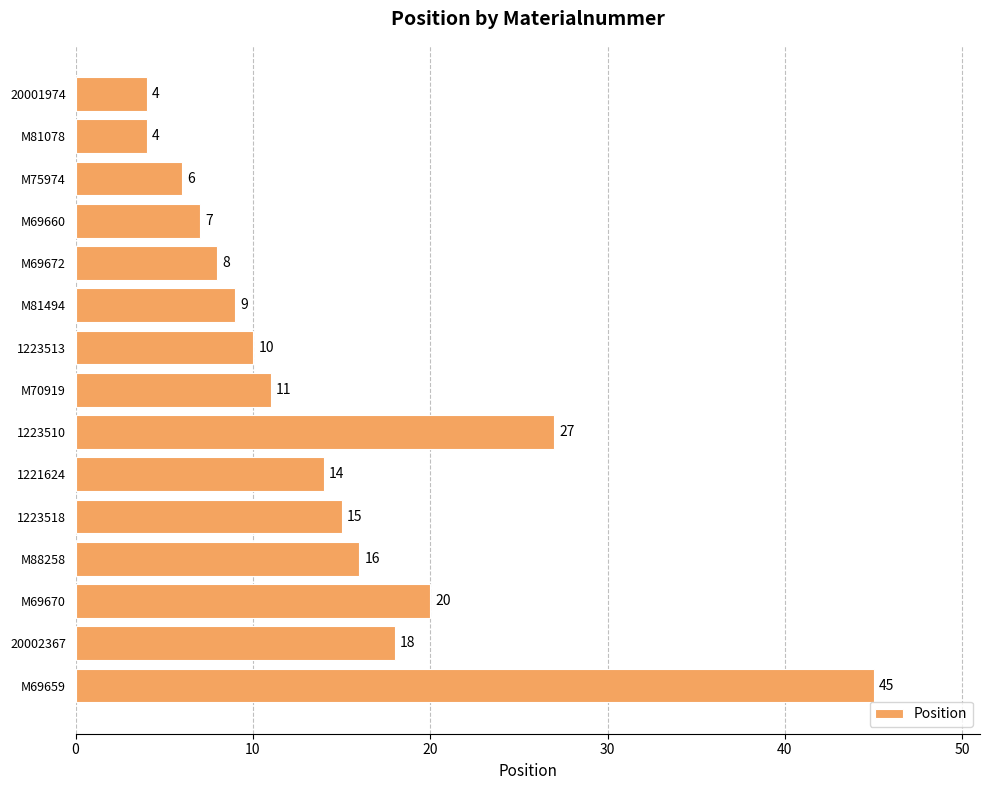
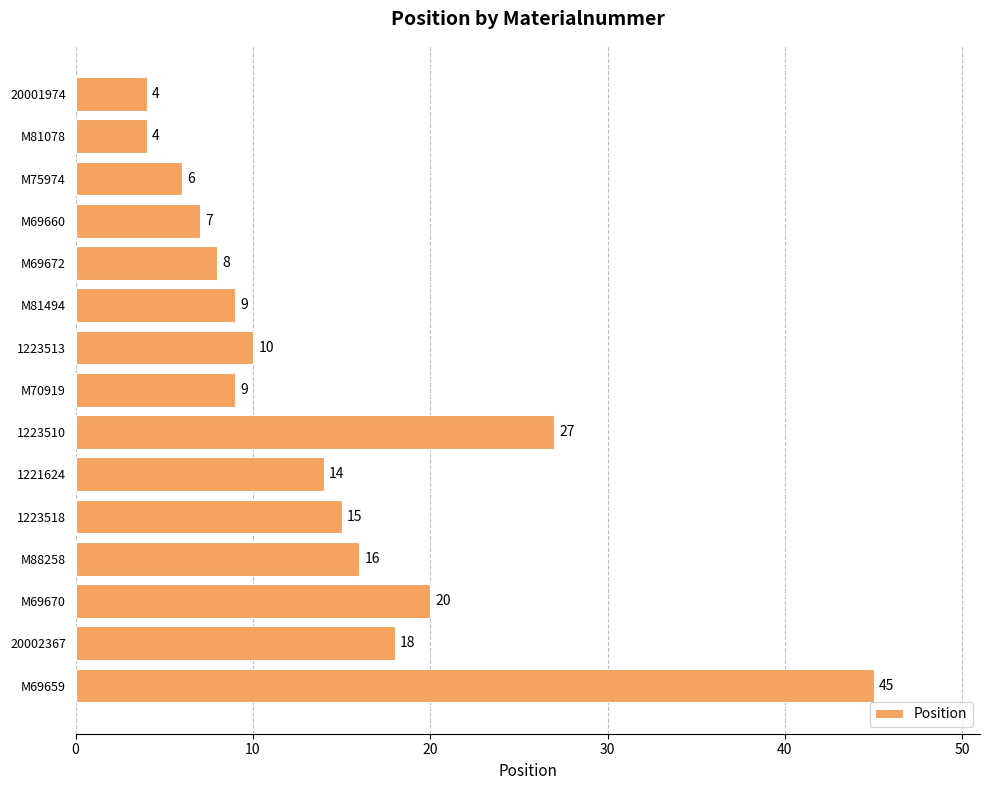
M70919: 11 -> 9
